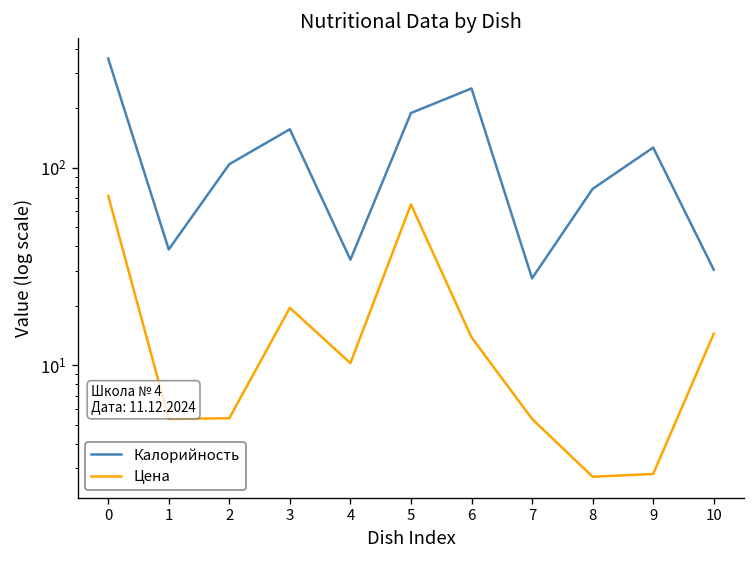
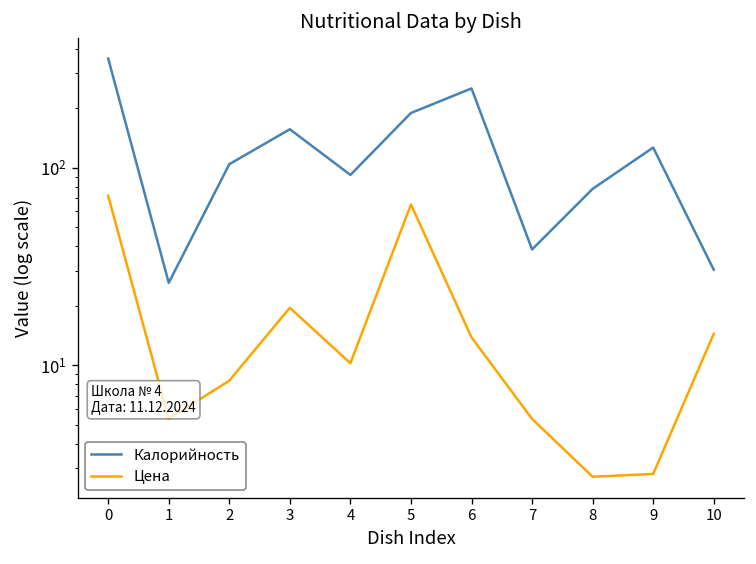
Калорийность, 1: 39 -> 26
Цена, 2: 5.4 -> 8
Калорийность, 4: 34 -> 90
Калорийность, 7: 28 -> 39
